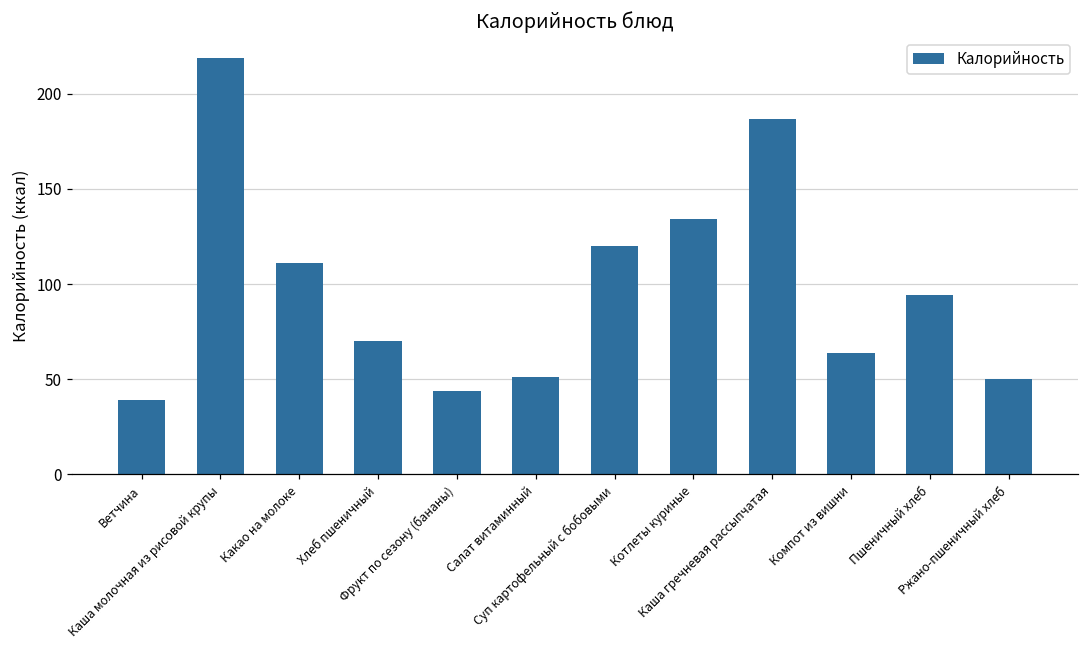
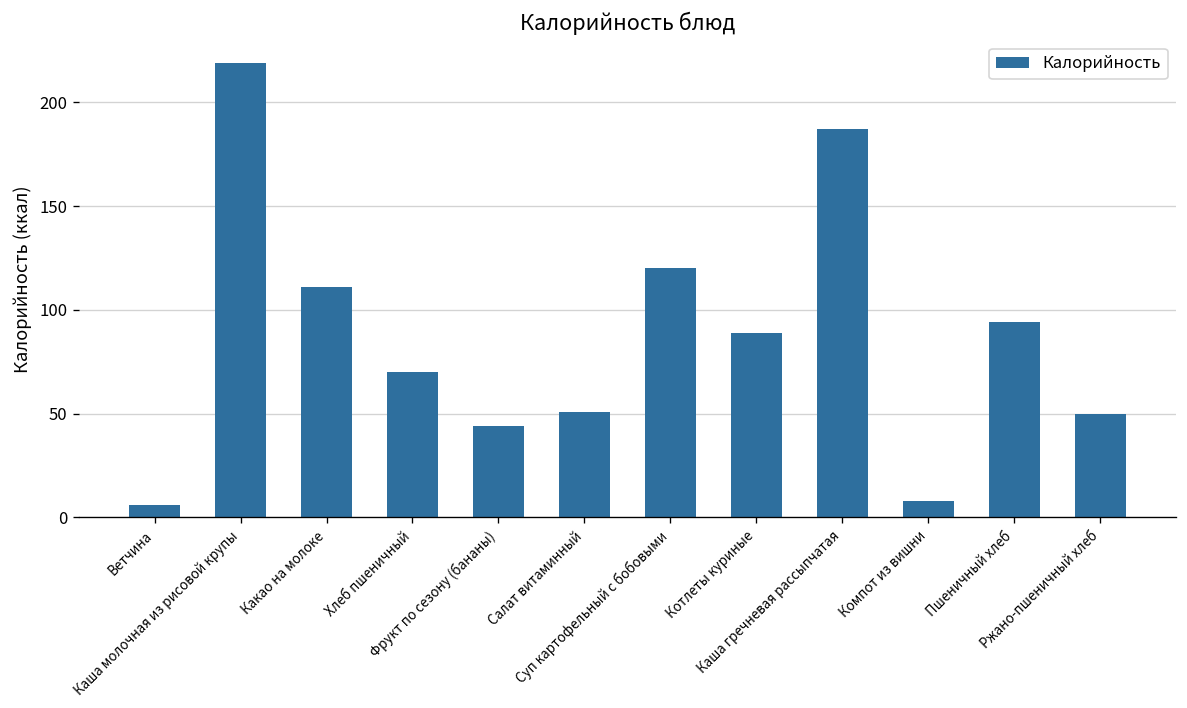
Ветчина: 39 -> 6
Котлеты куриные: 134 -> 89
Компот из вишни: 64 -> 8
